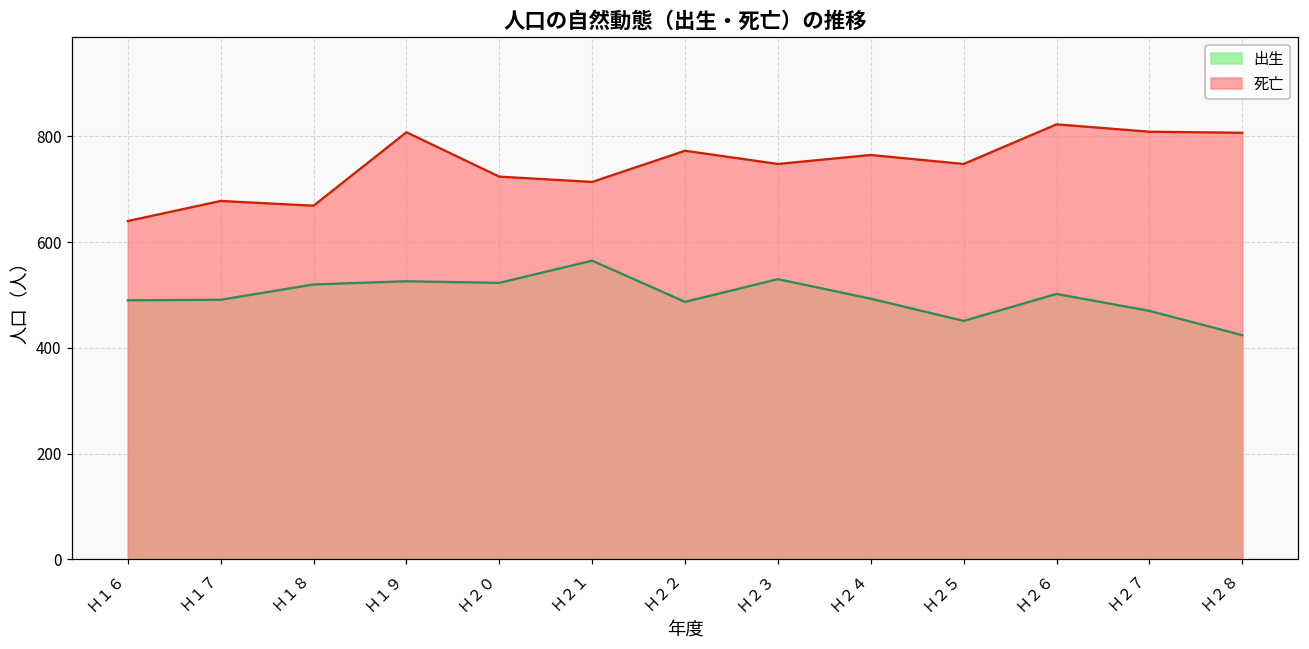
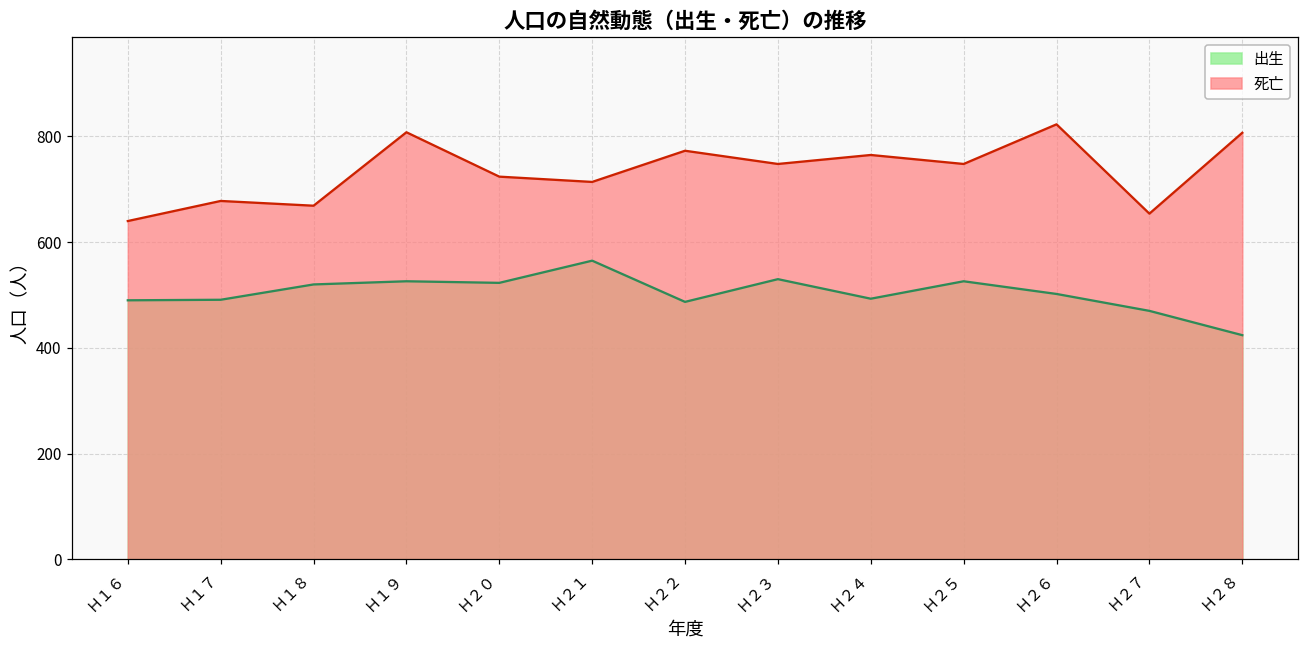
出生, Ｈ２５: 450 -> 530
死亡, Ｈ２７: 810 -> 650
